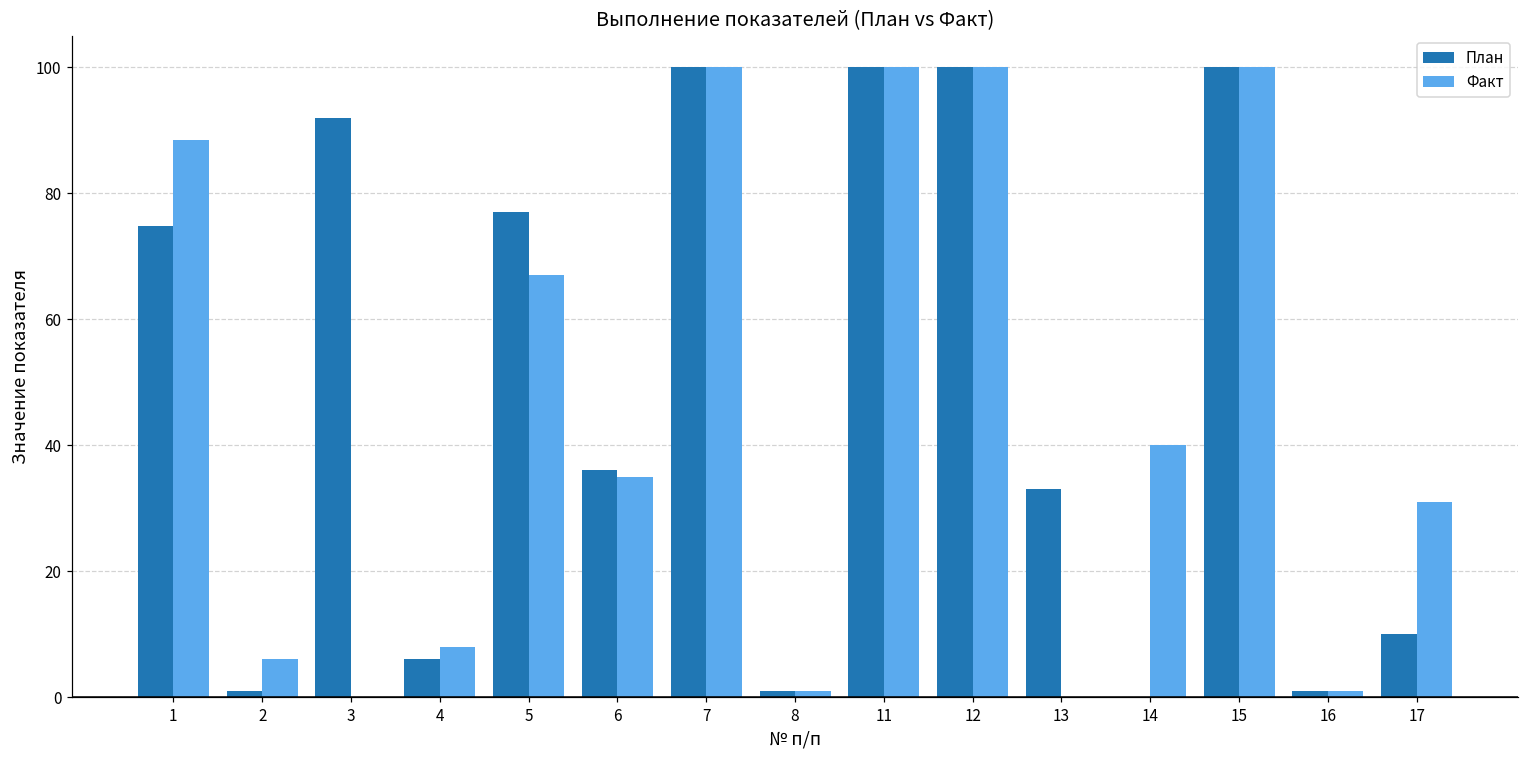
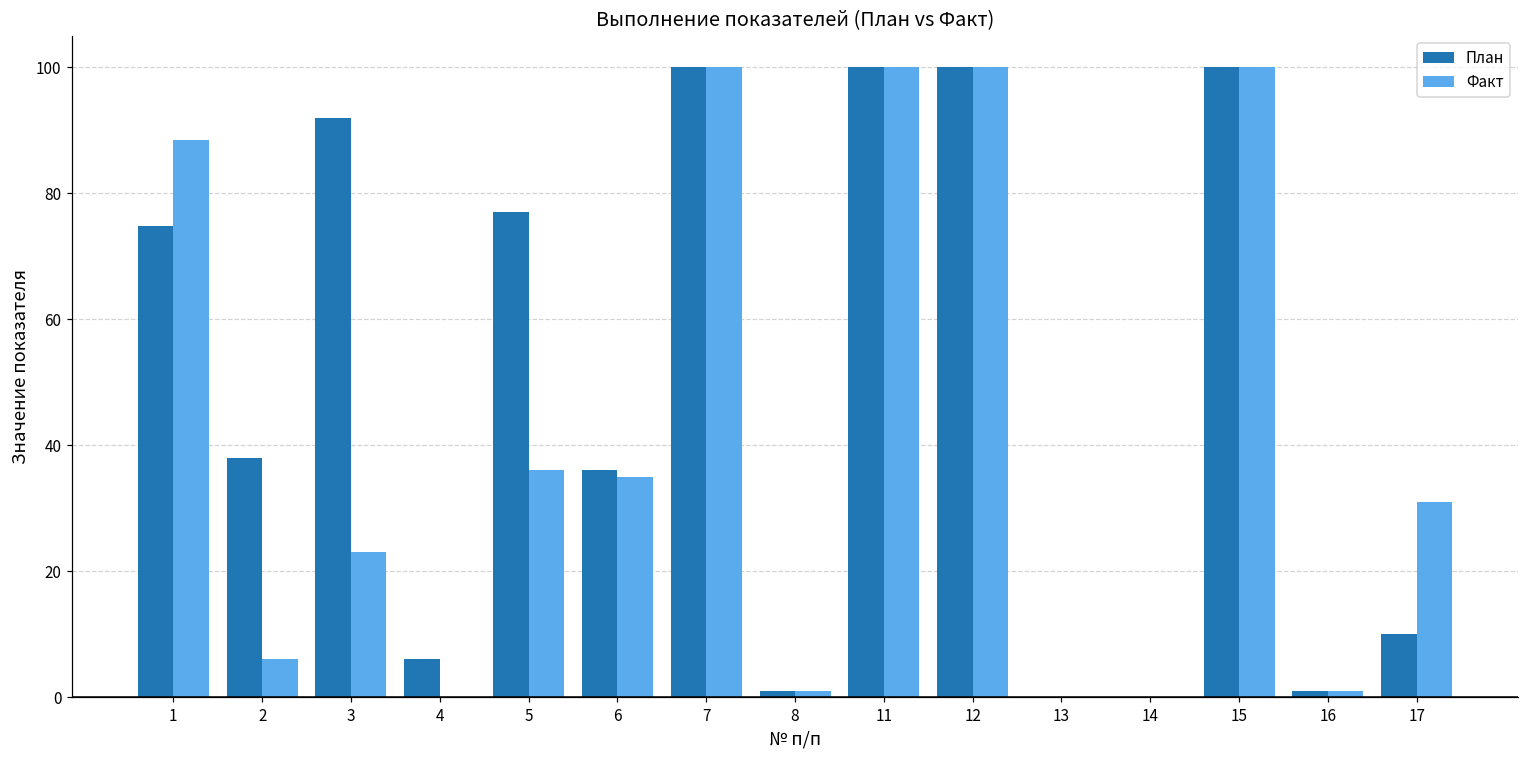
План, 2: 1 -> 38
Факт, 3: 0 -> 23
Факт, 4: 8 -> 0
Факт, 5: 67 -> 36
План, 13: 33 -> 0
Факт, 14: 40 -> 0
